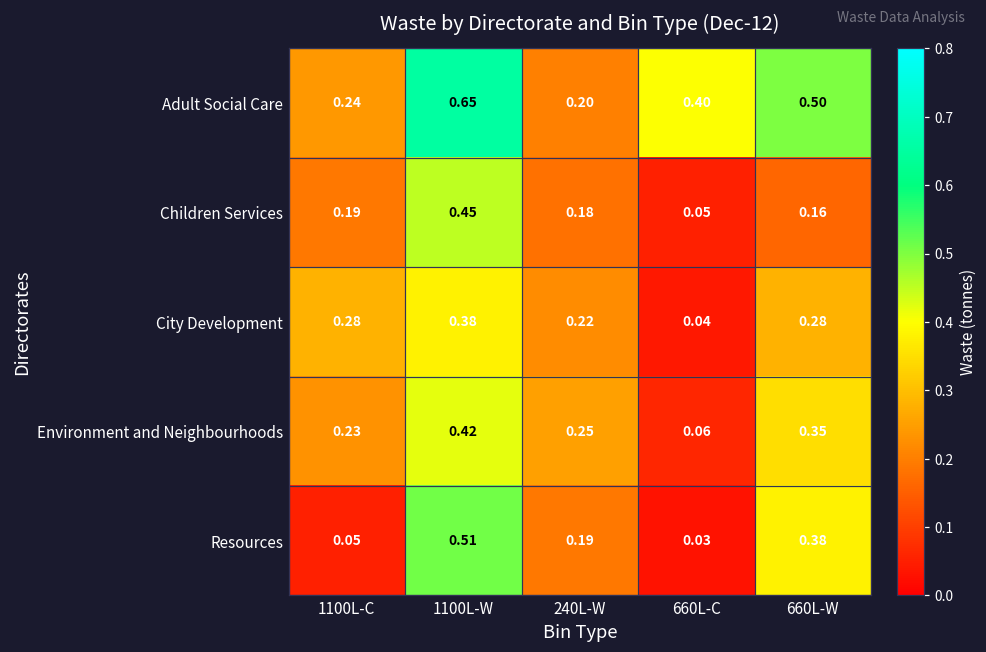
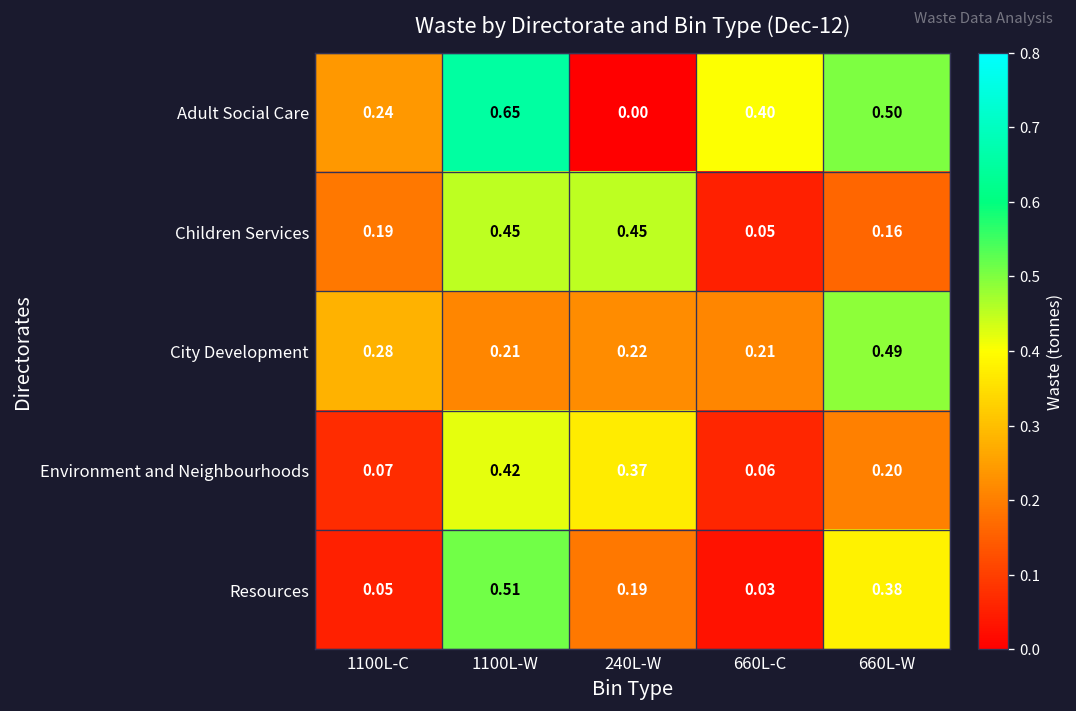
Adult Social Care, 240L-W: 0.20 -> 0.00
Children Services, 240L-W: 0.18 -> 0.45
City Development, 1100L-W: 0.38 -> 0.21
City Development, 660L-C: 0.04 -> 0.21
City Development, 660L-W: 0.28 -> 0.49
Environment and Neighbourhoods, 1100L-C: 0.23 -> 0.07
Environment and Neighbourhoods, 240L-W: 0.25 -> 0.37
Environment and Neighbourhoods, 660L-W: 0.35 -> 0.20
